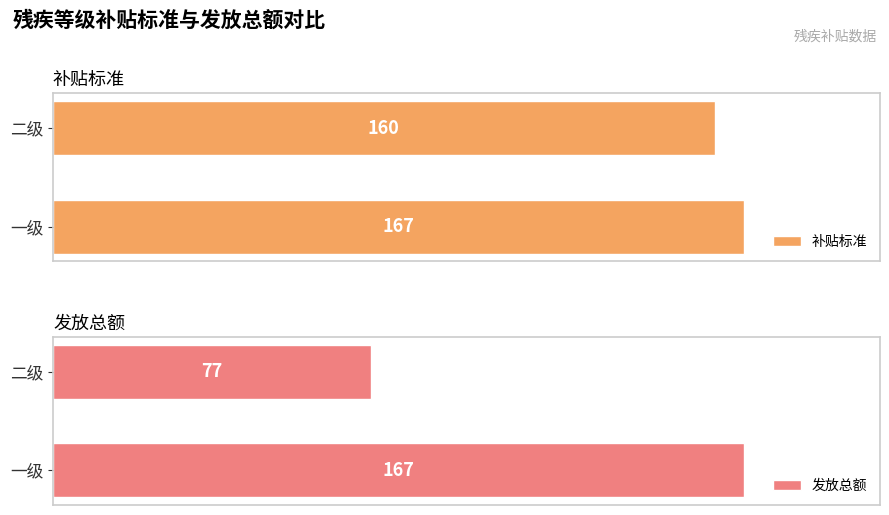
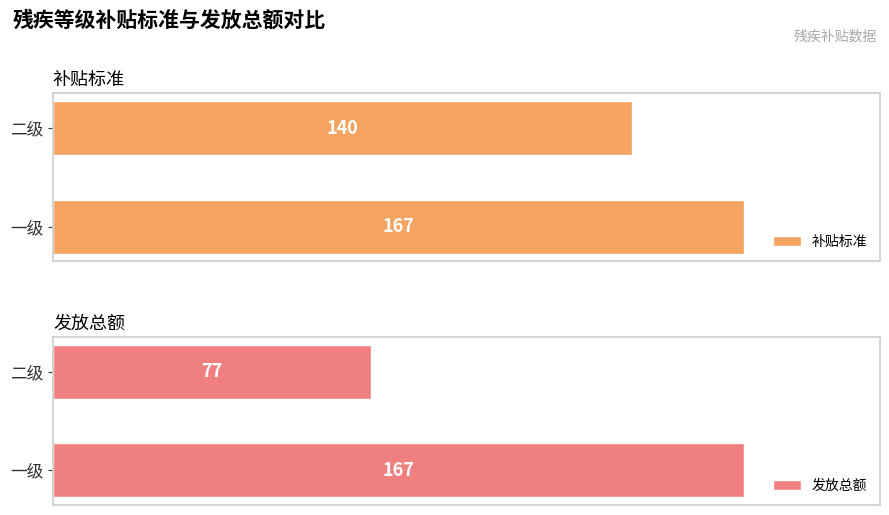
补贴标准, 二级: 160 -> 140
